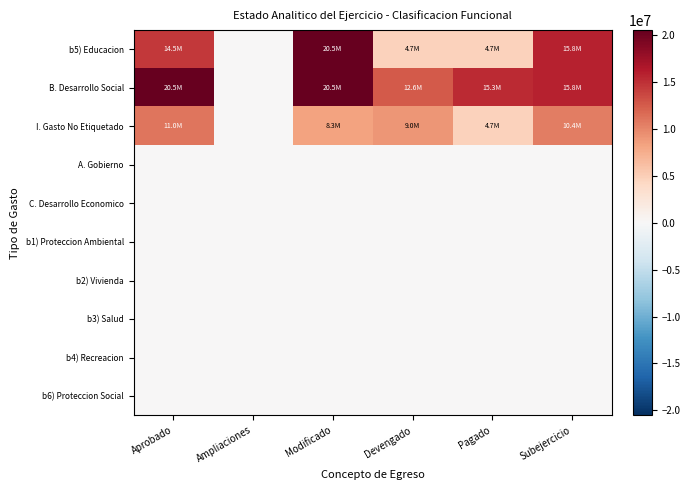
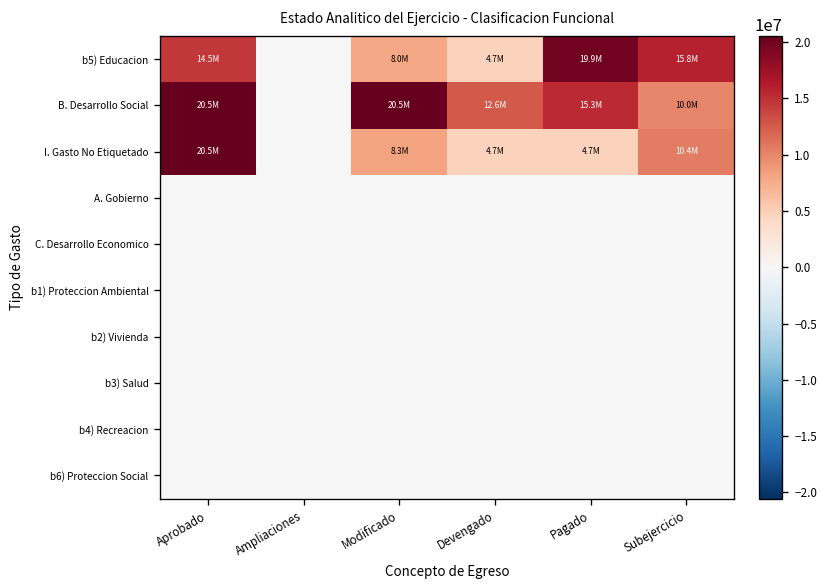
b5) Educacion, Modificado: 20.5M -> 8.0M
b5) Educacion, Pagado: 4.7M -> 19.9M
B. Desarrollo Social, Subejercicio: 15.8M -> 10.0M
I. Gasto No Etiquetado, Aprobado: 11.0M -> 20.5M
I. Gasto No Etiquetado, Devengado: 9.0M -> 4.7M
